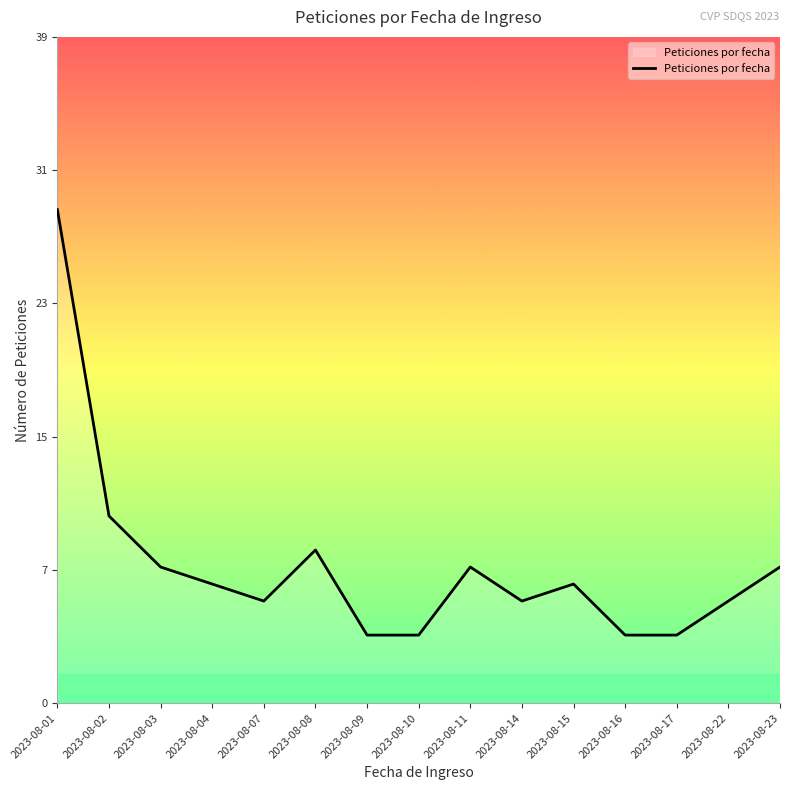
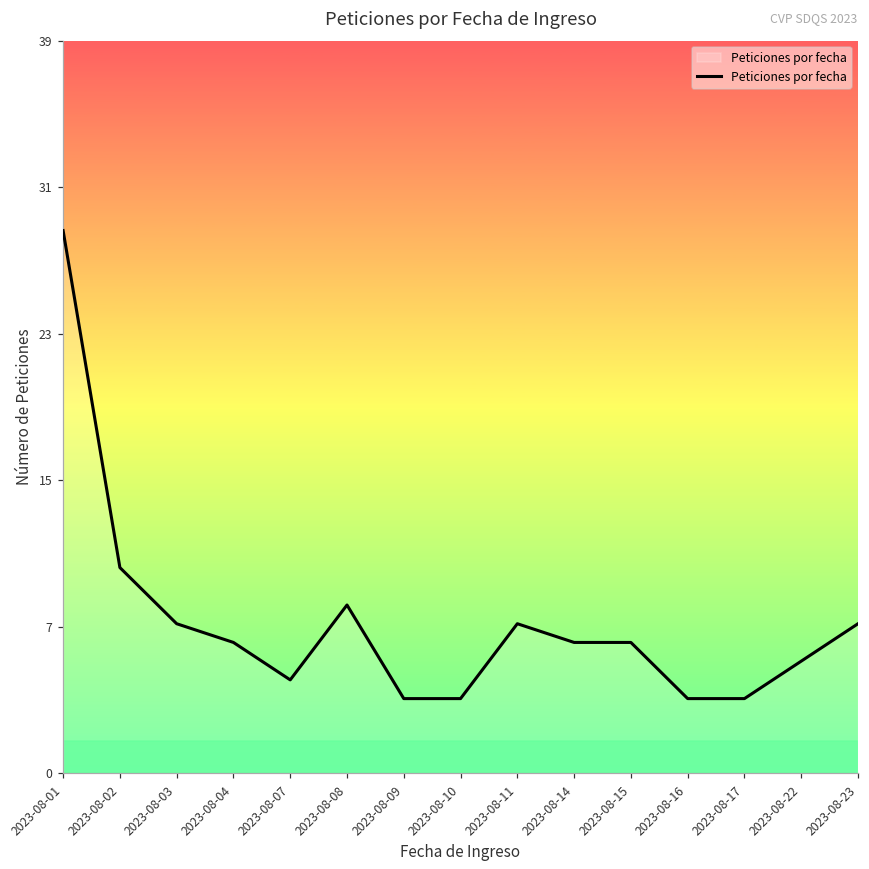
2023-08-07: 6 -> 5
2023-08-14: 6 -> 7
